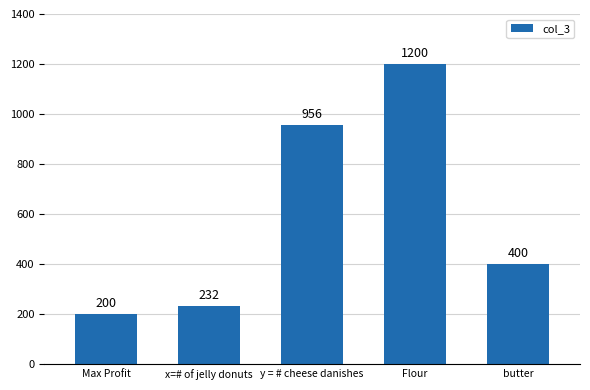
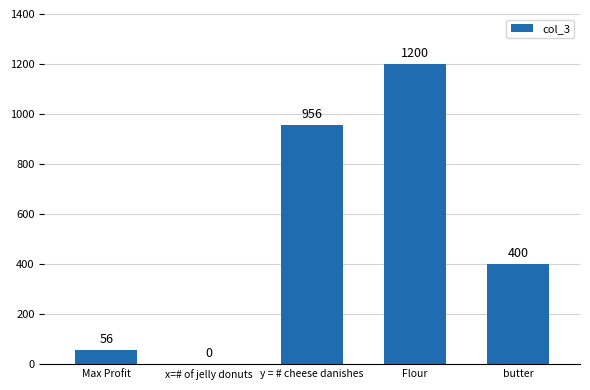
Max Profit: 200 -> 56
x=# of jelly donuts: 232 -> 0
